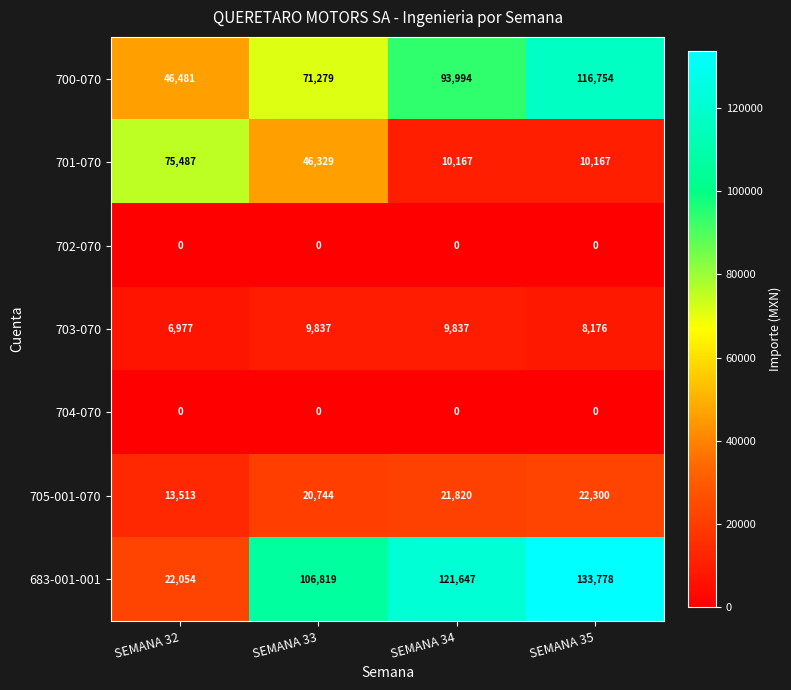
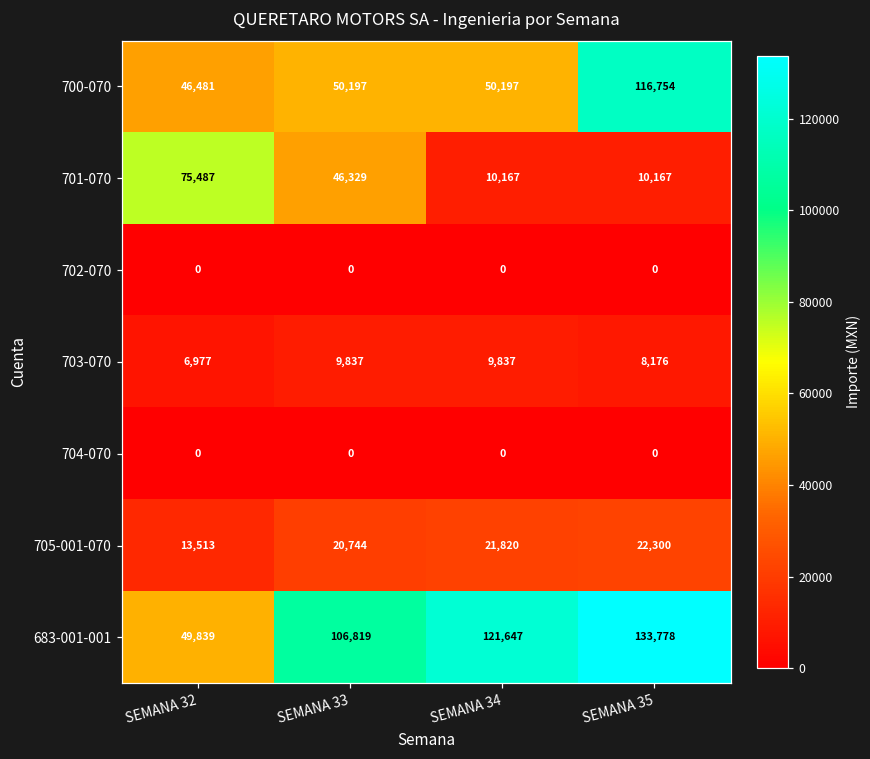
700-070, SEMANA 33: 71,279 -> 50,197
700-070, SEMANA 34: 93,994 -> 50,197
683-001-001, SEMANA 32: 22,054 -> 49,839
